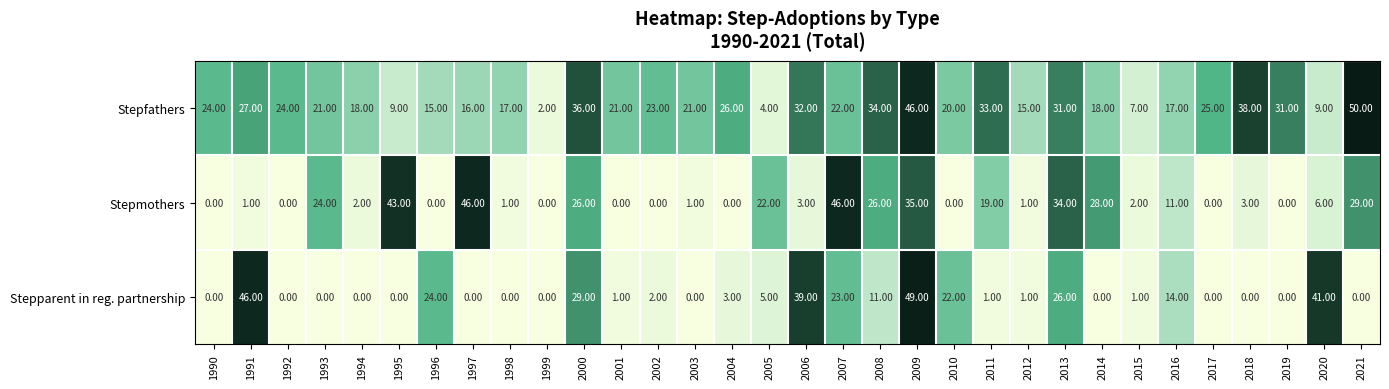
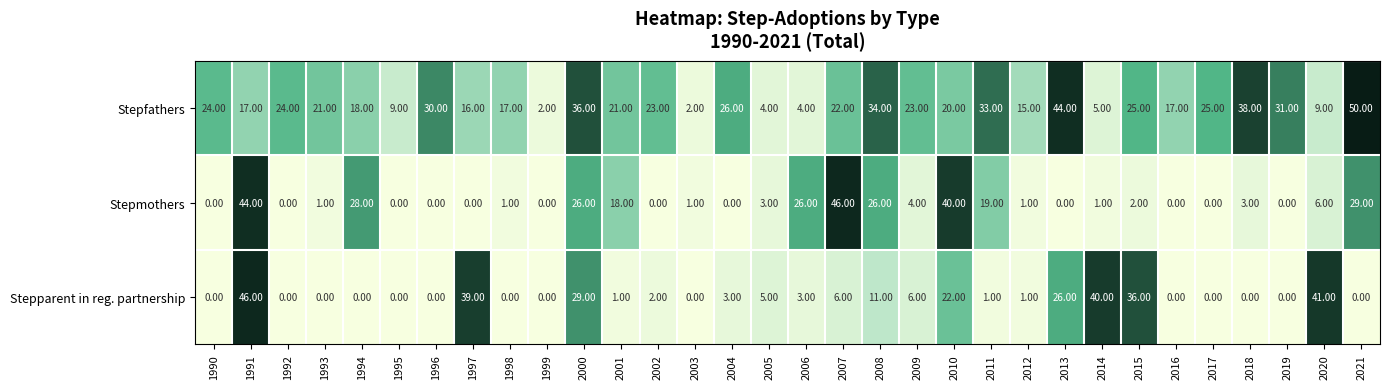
Stepfathers, 1991: 27.00 -> 17.00
Stepfathers, 1996: 15.00 -> 30.00
Stepfathers, 2003: 21.00 -> 2.00
Stepfathers, 2006: 32.00 -> 4.00
Stepfathers, 2009: 46.00 -> 23.00
Stepfathers, 2013: 31.00 -> 44.00
Stepfathers, 2014: 18.00 -> 5.00
Stepfathers, 2015: 7.00 -> 25.00
Stepmothers, 1991: 1.00 -> 44.00
Stepmothers, 1993: 24.00 -> 1.00
Stepmothers, 1994: 2.00 -> 28.00
Stepmothers, 1995: 43.00 -> 0.00
Stepmothers, 1997: 46.00 -> 0.00
Stepmothers, 2001: 0.00 -> 18.00
Stepmothers, 2005: 22.00 -> 3.00
Stepmothers, 2006: 3.00 -> 26.00
Stepmothers, 2009: 35.00 -> 4.00
Stepmothers, 2010: 0.00 -> 40.00
Stepmothers, 2013: 34.00 -> 0.00
Stepmothers, 2014: 28.00 -> 1.00
Stepmothers, 2016: 11.00 -> 0.00
Stepparent in reg. partnership, 1996: 24.00 -> 0.00
Stepparent in reg. partnership, 1997: 0.00 -> 39.00
Stepparent in reg. partnership, 2006: 39.00 -> 3.00
Stepparent in reg. partnership, 2007: 23.00 -> 6.00
Stepparent in reg. partnership, 2009: 49.00 -> 6.00
Stepparent in reg. partnership, 2014: 0.00 -> 40.00
Stepparent in reg. partnership, 2015: 1.00 -> 36.00
Stepparent in reg. partnership, 2016: 14.00 -> 0.00
